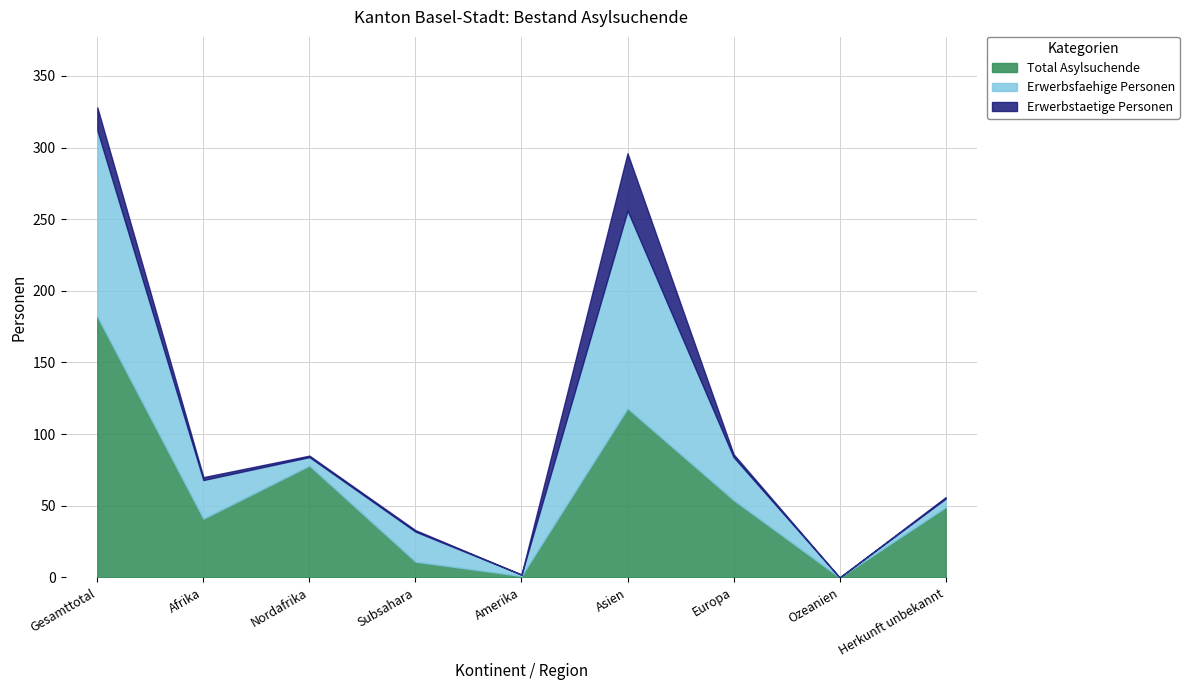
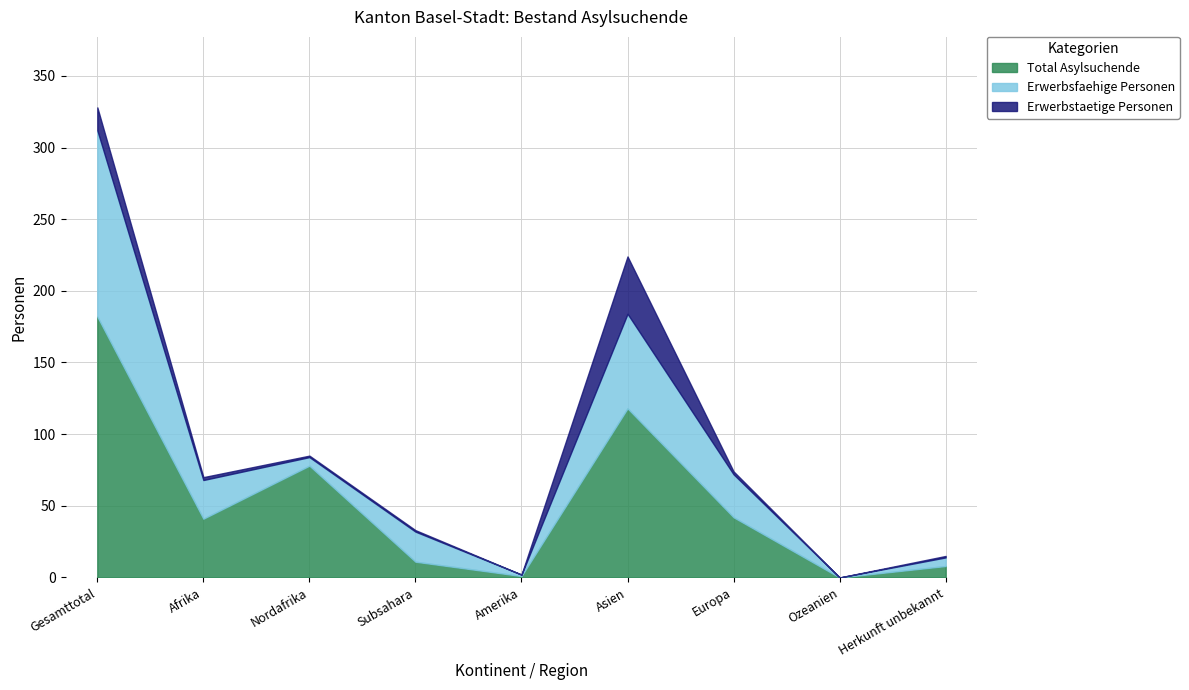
Erwerbsfaehige Personen, Asien: 138 -> 66
Total Asylsuchende, Europa: 54 -> 42
Total Asylsuchende, Herkunft unbekannt: 49 -> 8
